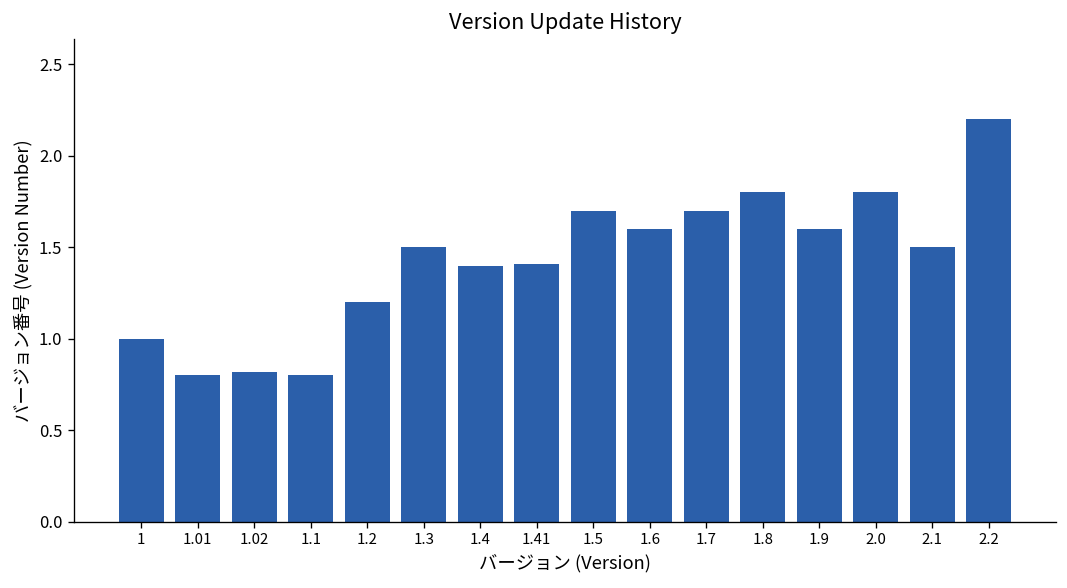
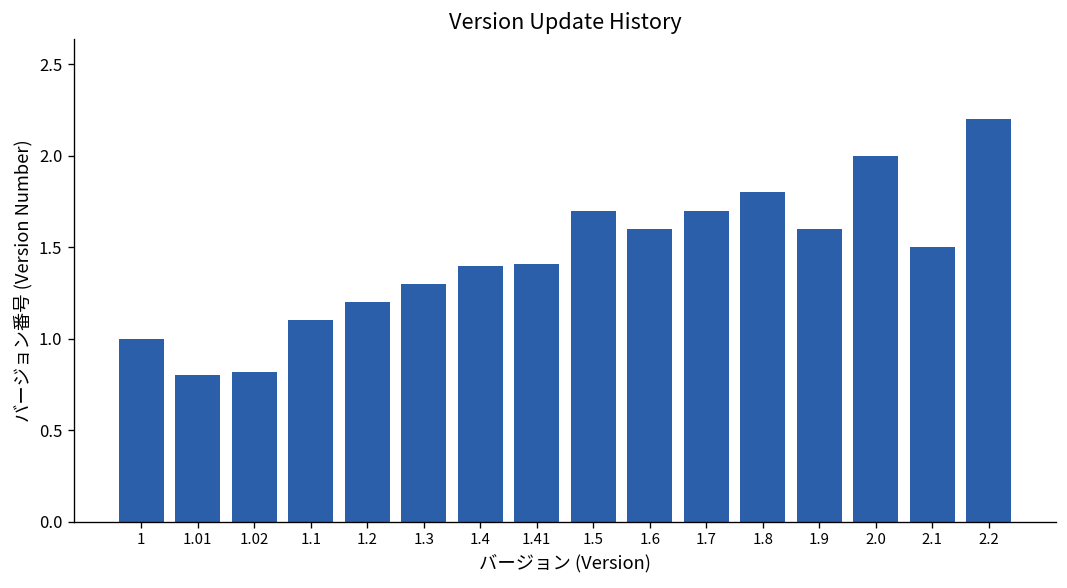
1.1: 0.8 -> 1.1
1.3: 1.5 -> 1.3
2.0: 1.8 -> 2.0
